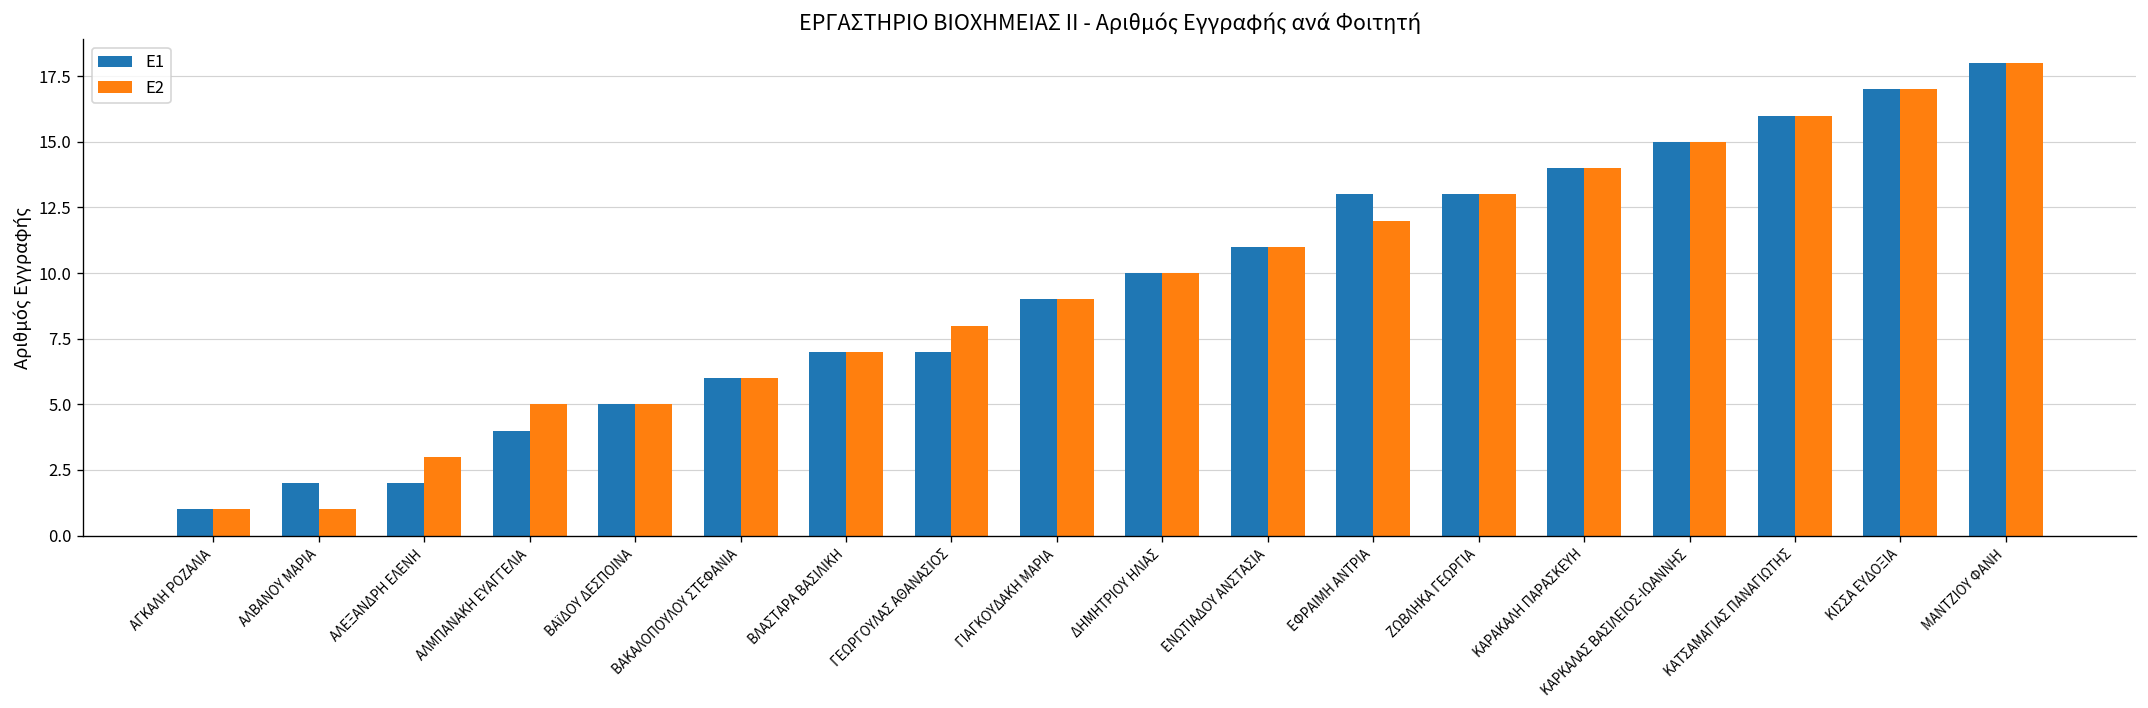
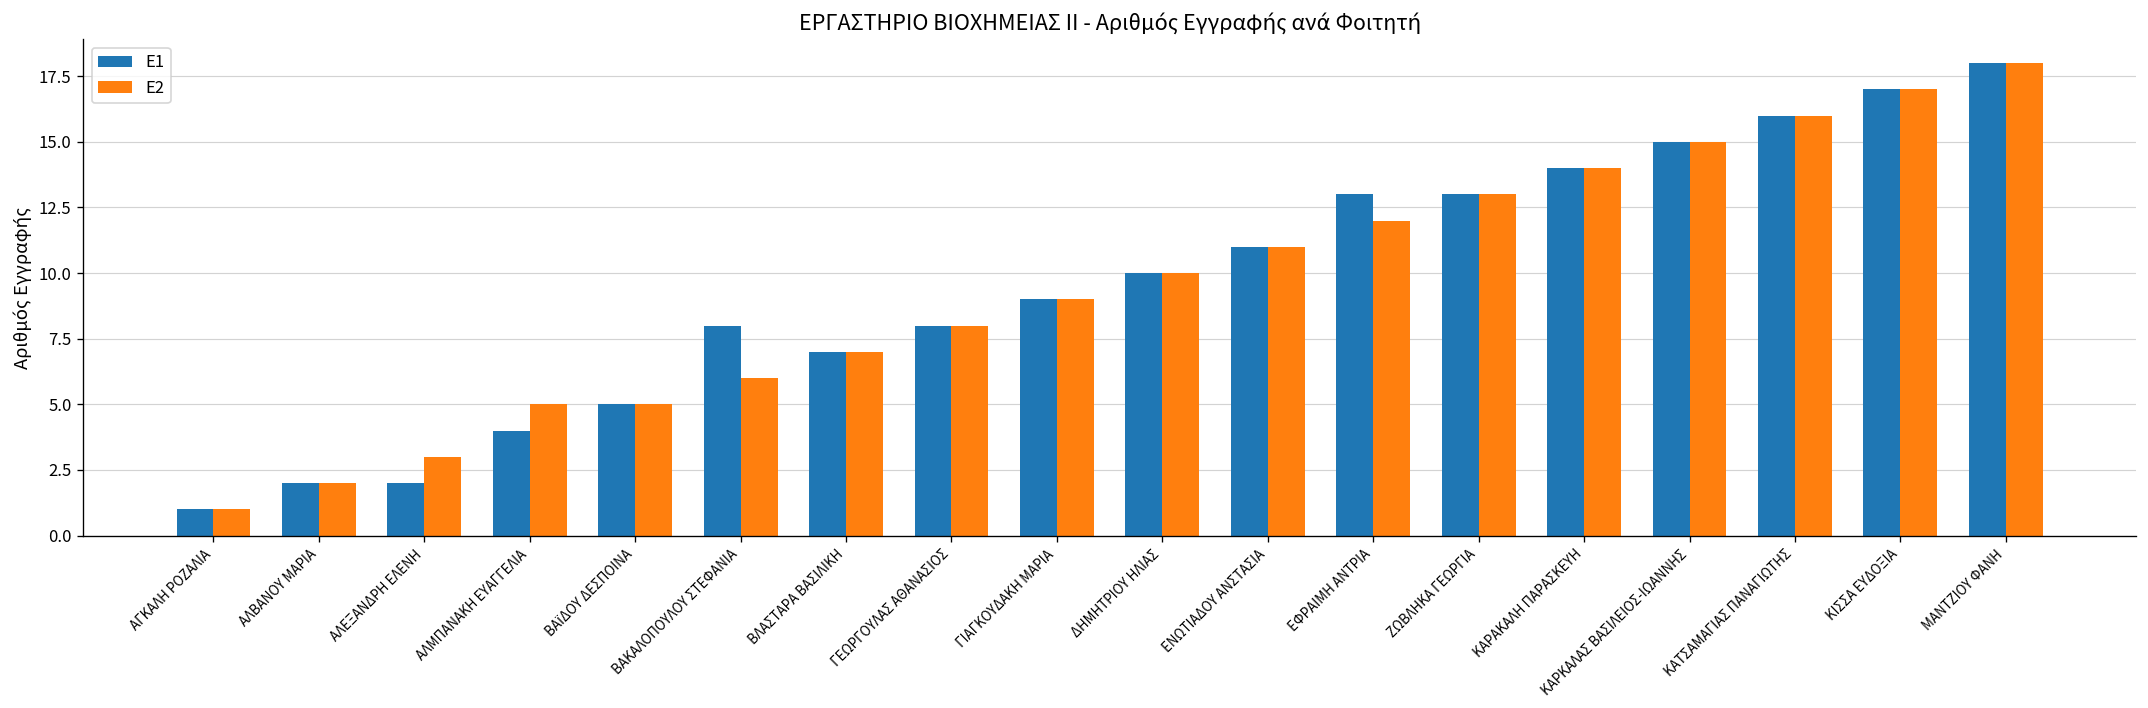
Ε2, ΑΛΒΑΝΟΥ ΜΑΡΙΑ: 1 -> 2
Ε1, ΒΑΚΑΛΟΠΟΥΛΟΥ ΣΤΕΦΑΝΙΑ: 6 -> 8
Ε1, ΓΕΩΡΓΟΥΛΑΣ ΑΘΑΝΑΣΙΟΣ: 7 -> 8
